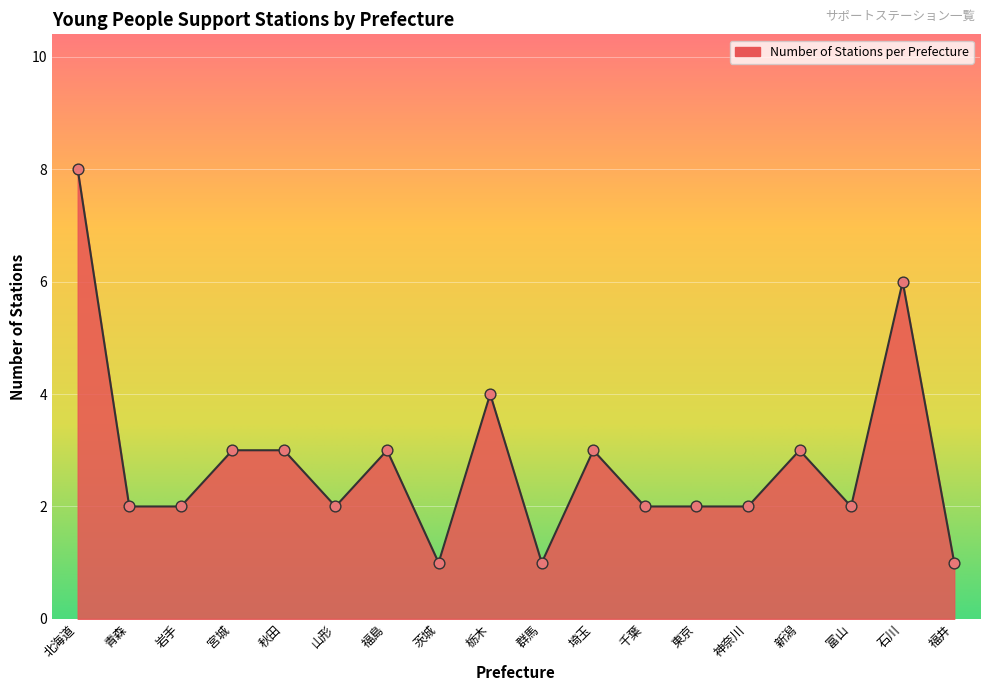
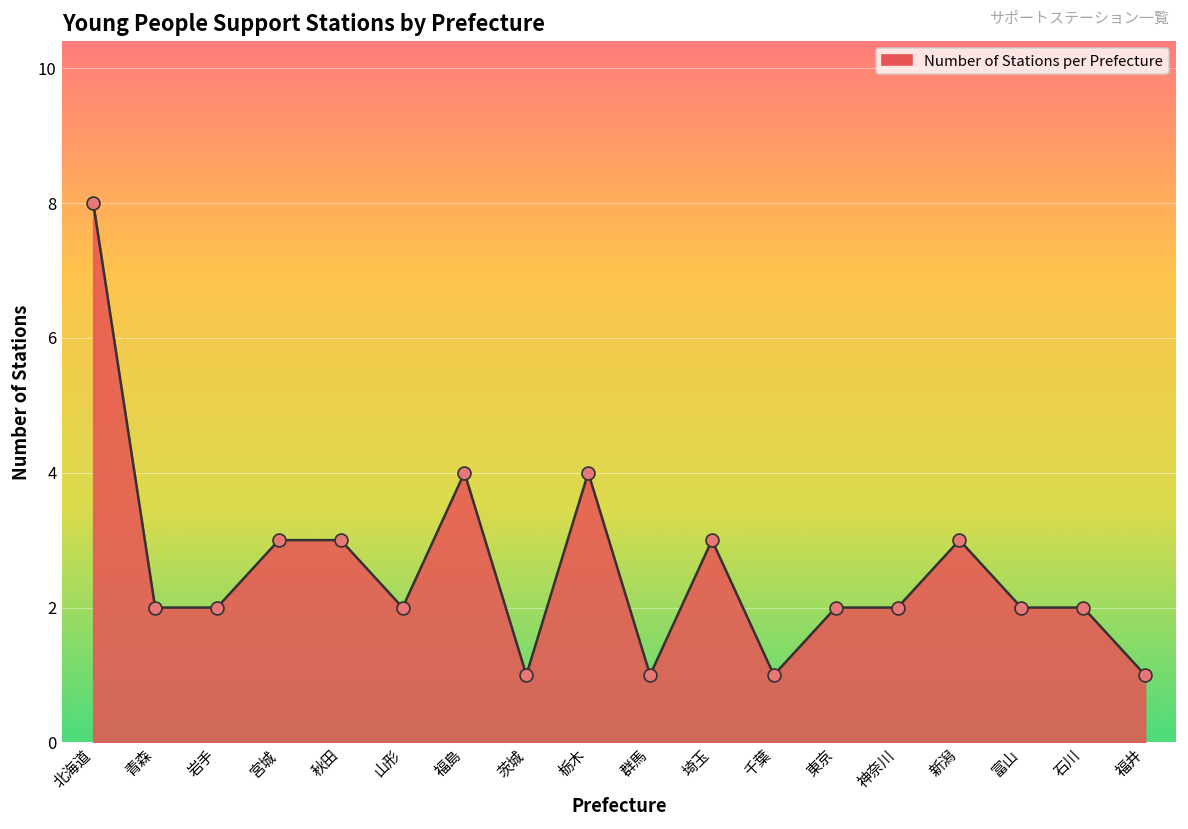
福島: 3 -> 4
千葉: 2 -> 1
石川: 6 -> 2
